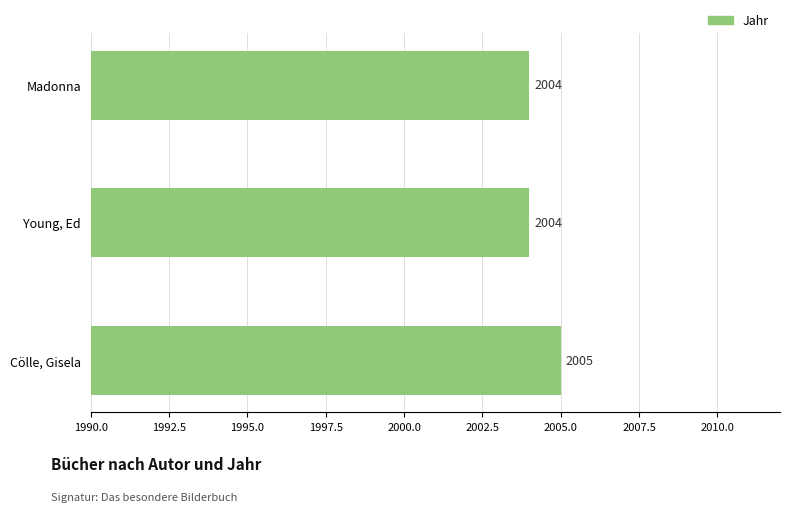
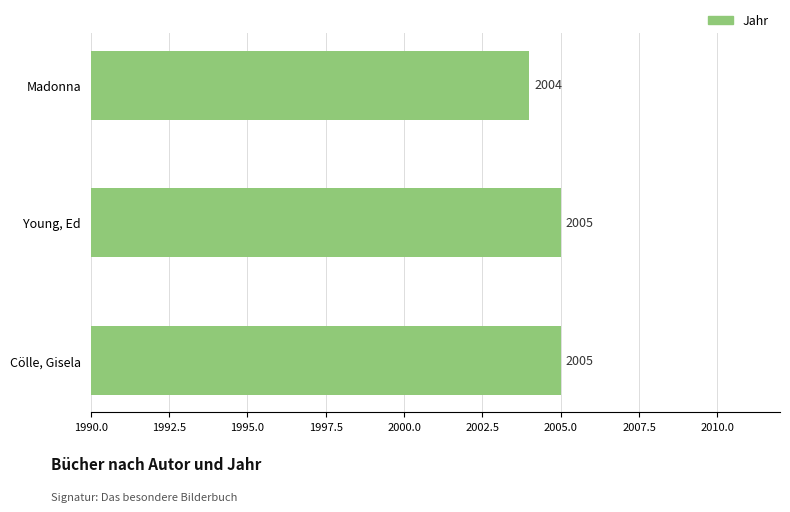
Young, Ed: 2004 -> 2005
